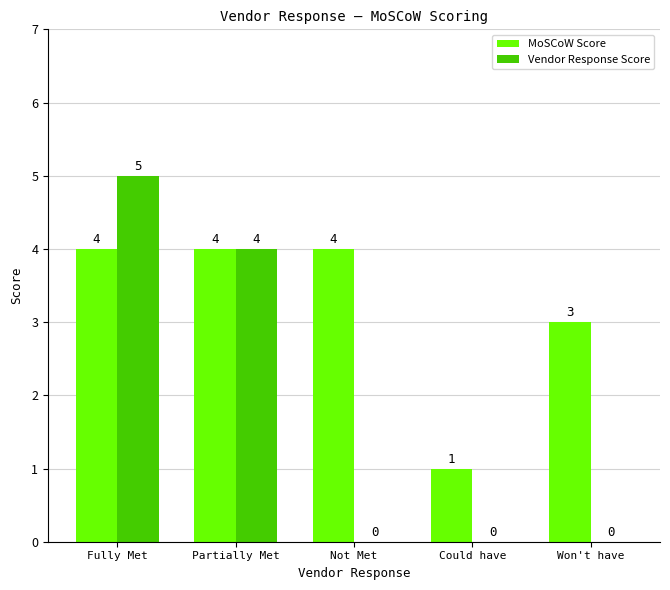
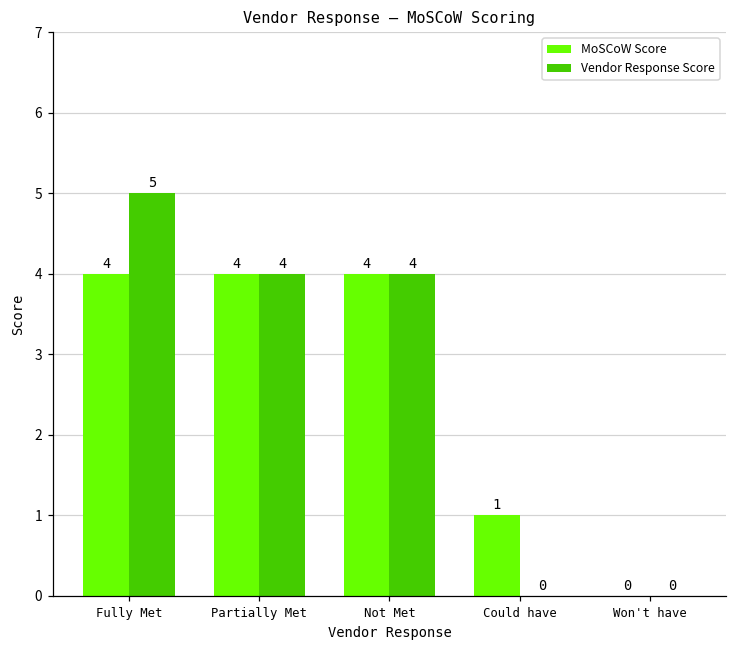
Vendor Response Score, Not Met: 0 -> 4
MoSCoW Score, Won't have: 3 -> 0
